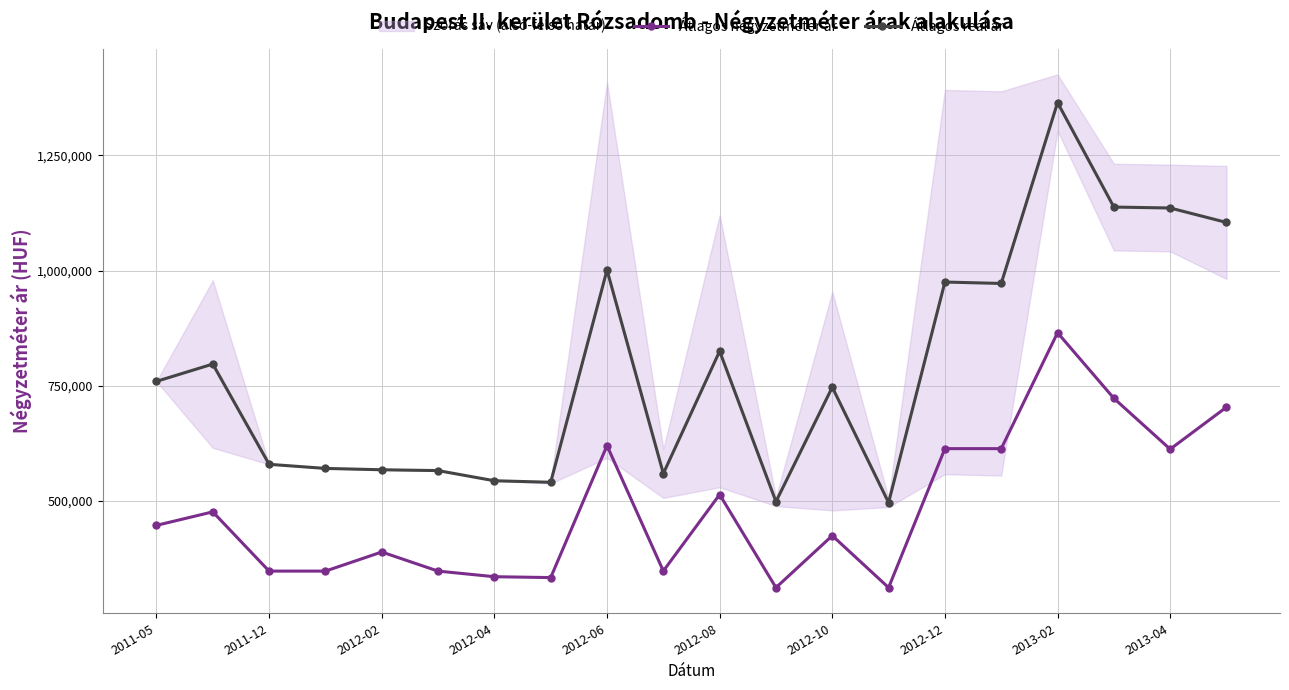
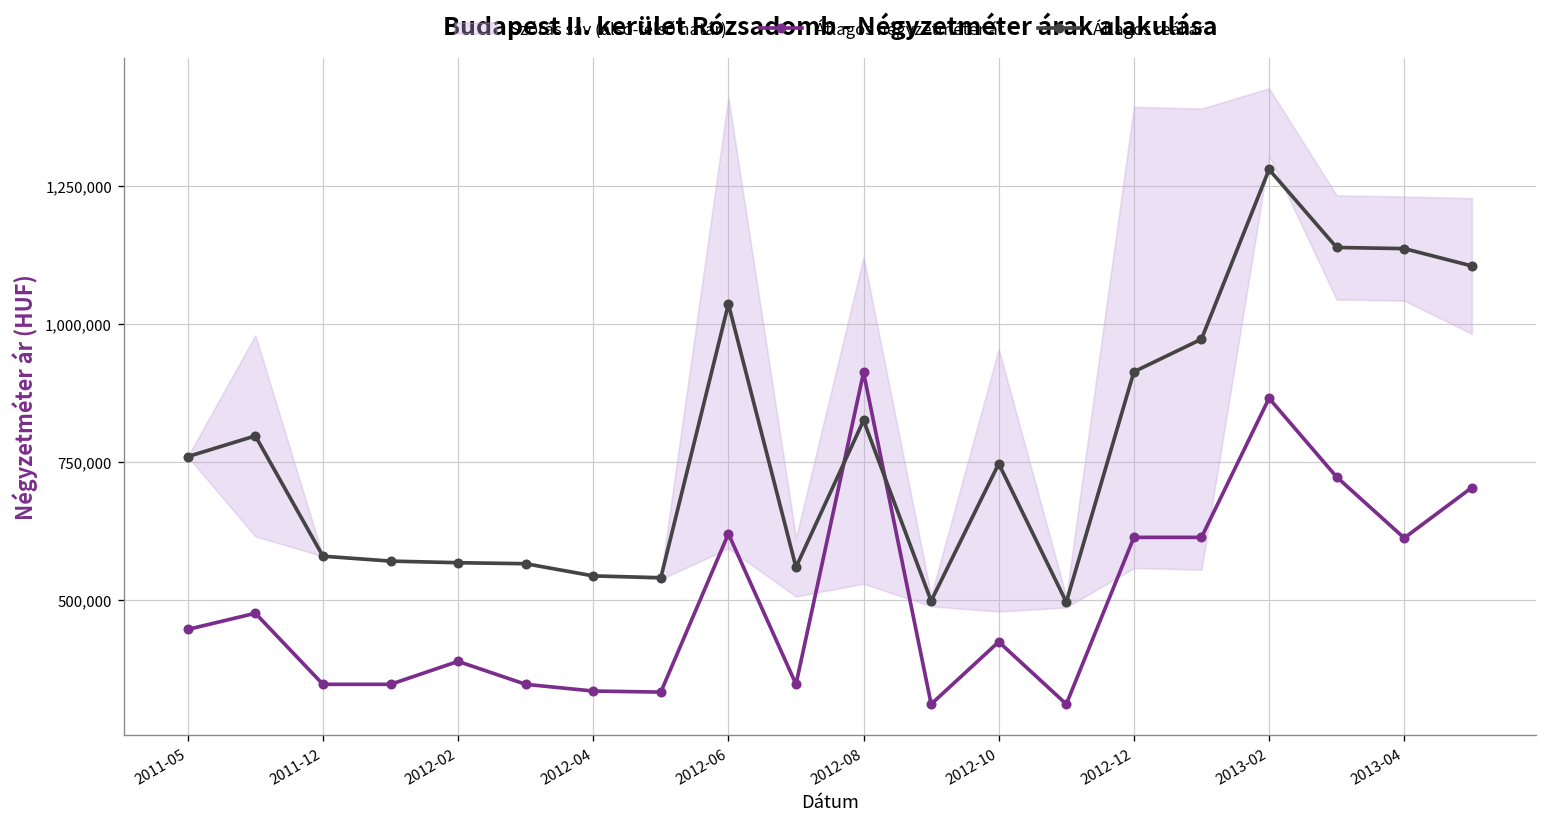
Átlagos reál ár, 2012-06: 1,000,000 -> 1,040,000
Átlagos négyzetméter ár, 2012-08: 510,000 -> 910,000
Átlagos reál ár, 2012-12: 970,000 -> 910,000
Átlagos reál ár, 2013-02: 1,360,000 -> 1,280,000
